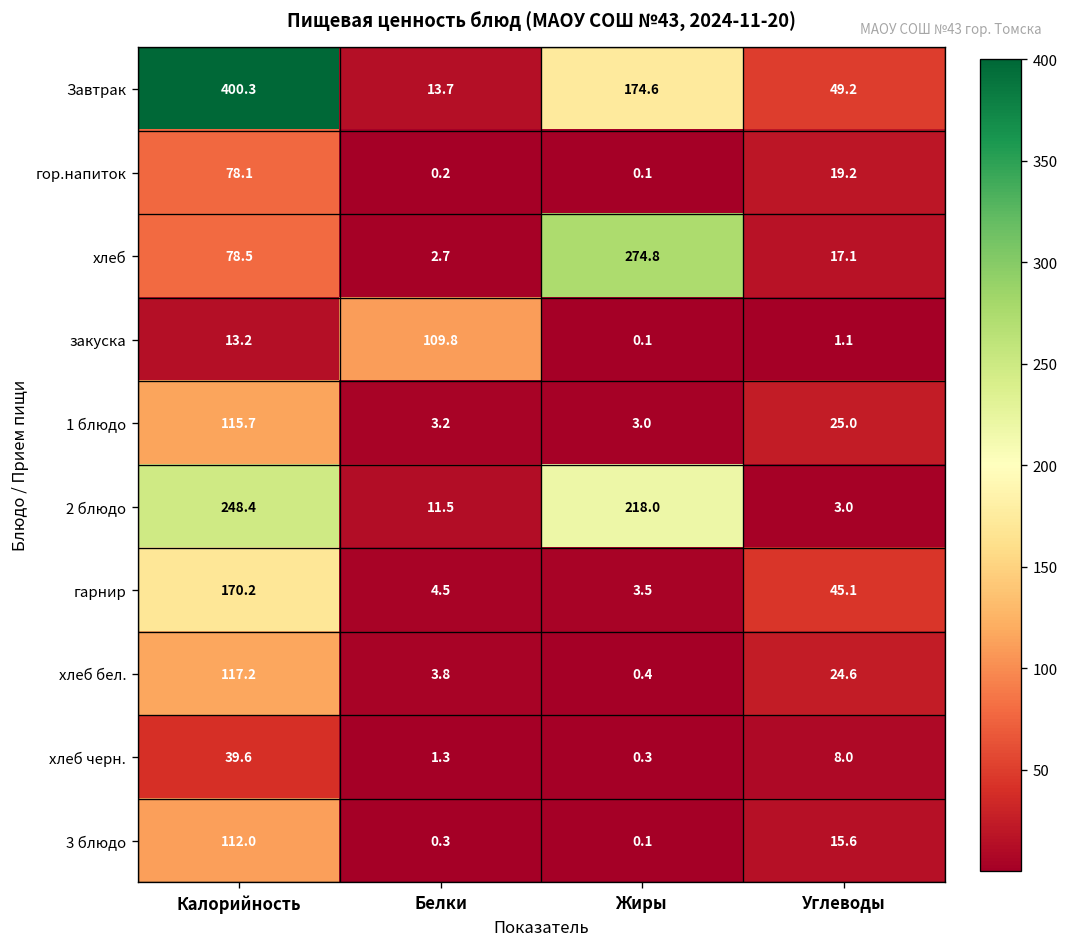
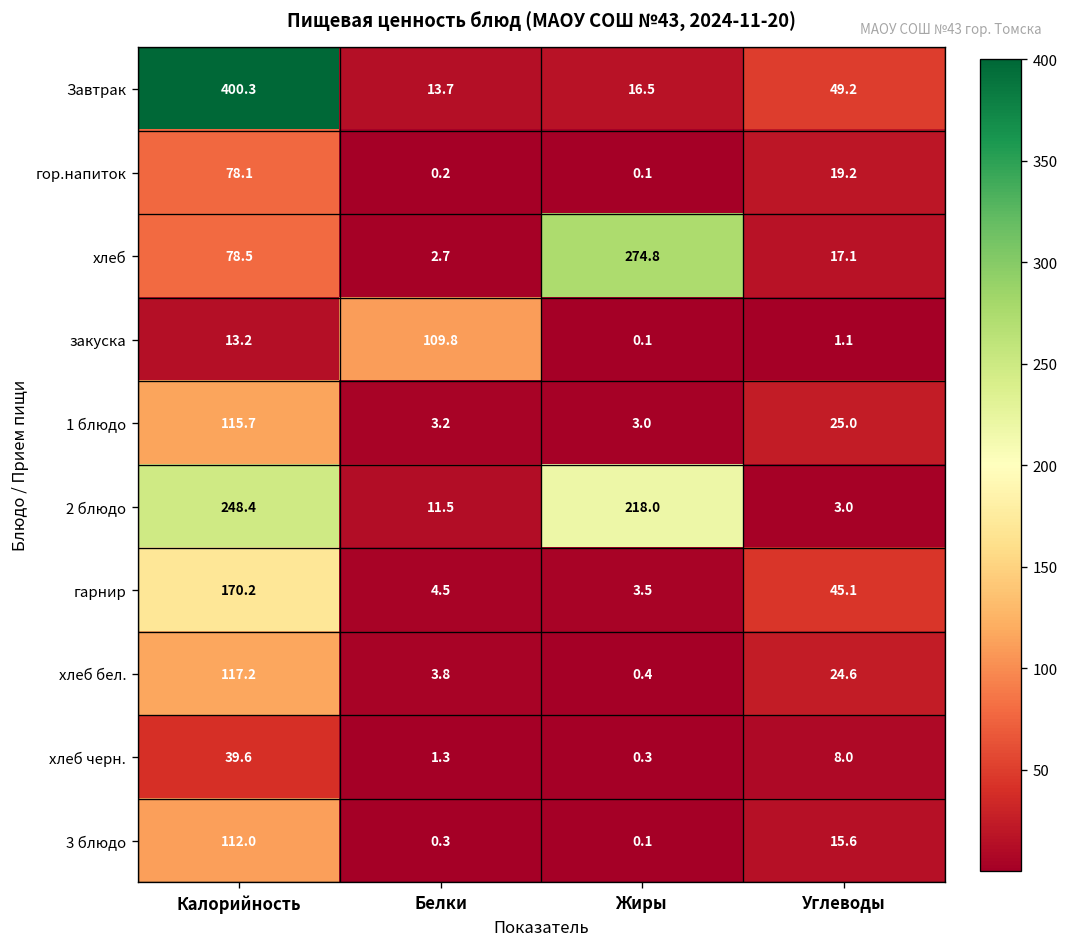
Завтрак, Жиры: 174.6 -> 16.5
